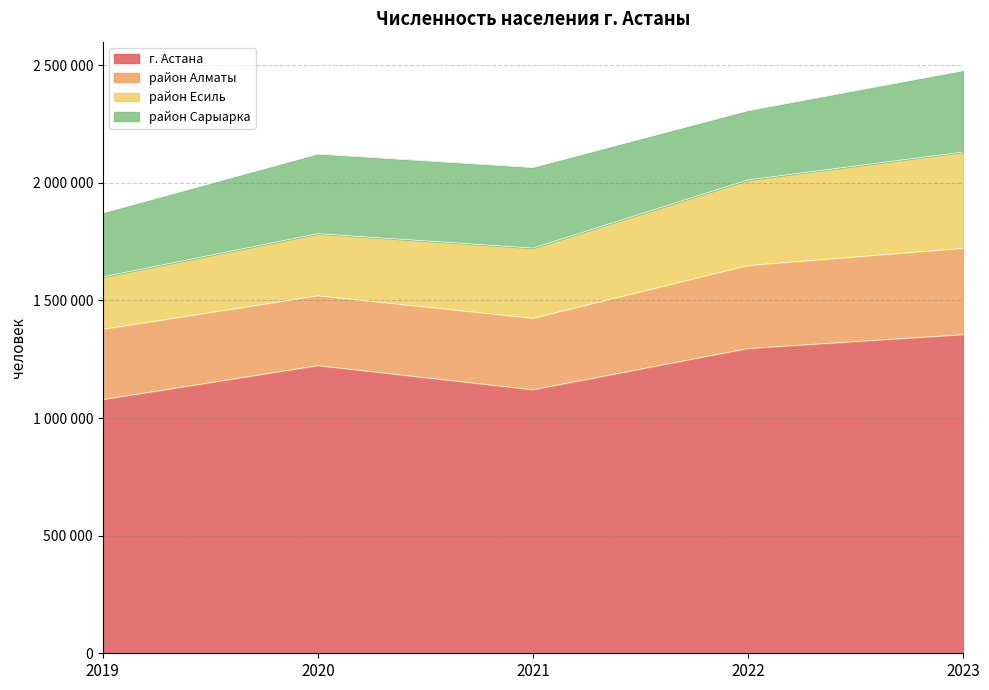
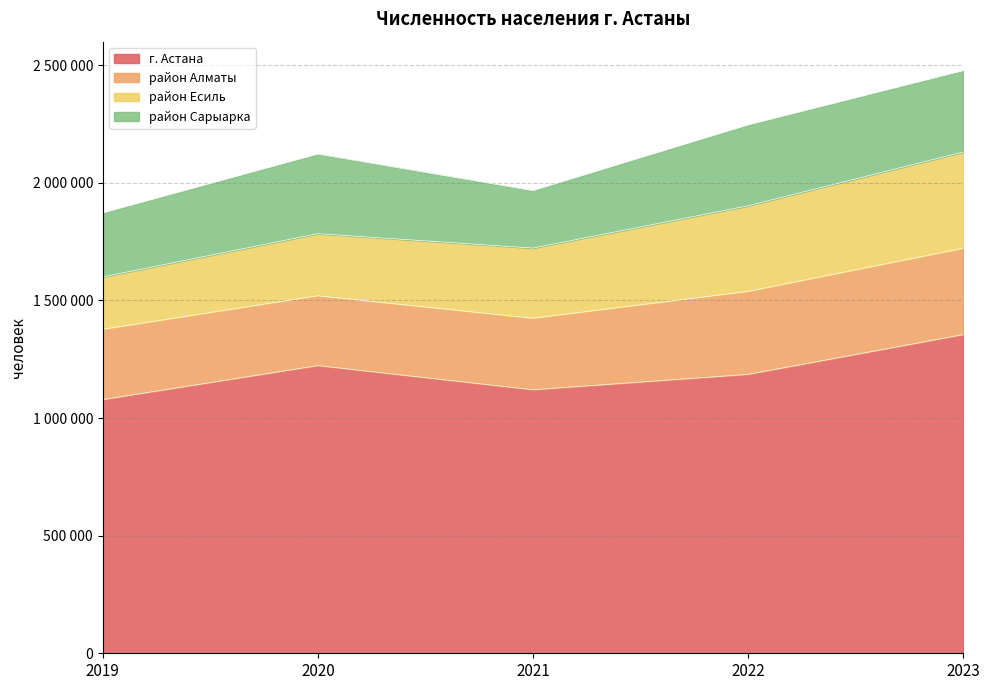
район Сарыарка, 2021: 340000 -> 240000
г. Астана, 2022: 1300000 -> 1190000
район Сарыарка, 2022: 290000 -> 340000
